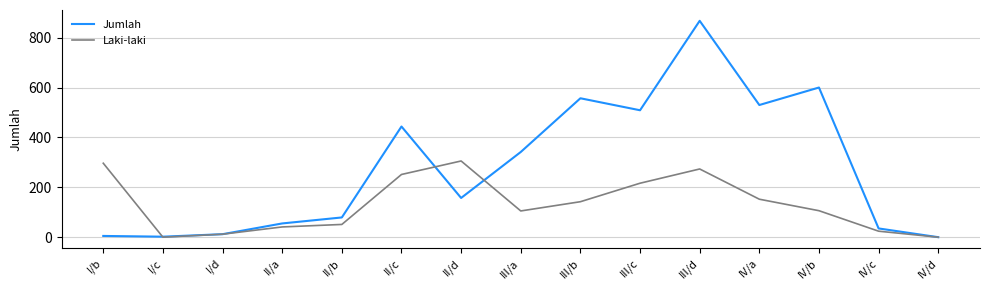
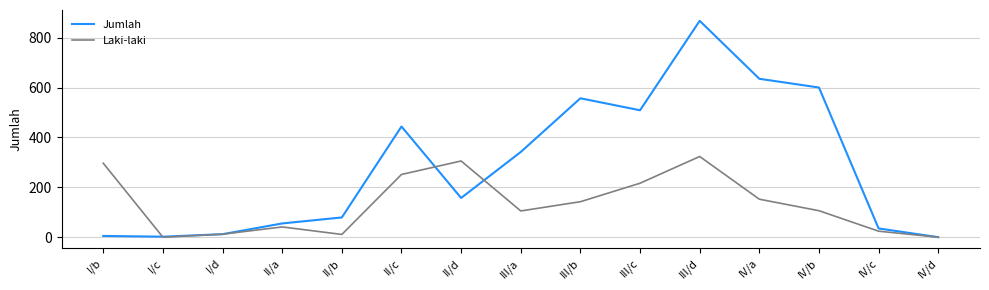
Laki-laki, II/b: 50 -> 10
Laki-laki, III/d: 270 -> 320
Jumlah, IV/a: 530 -> 640
